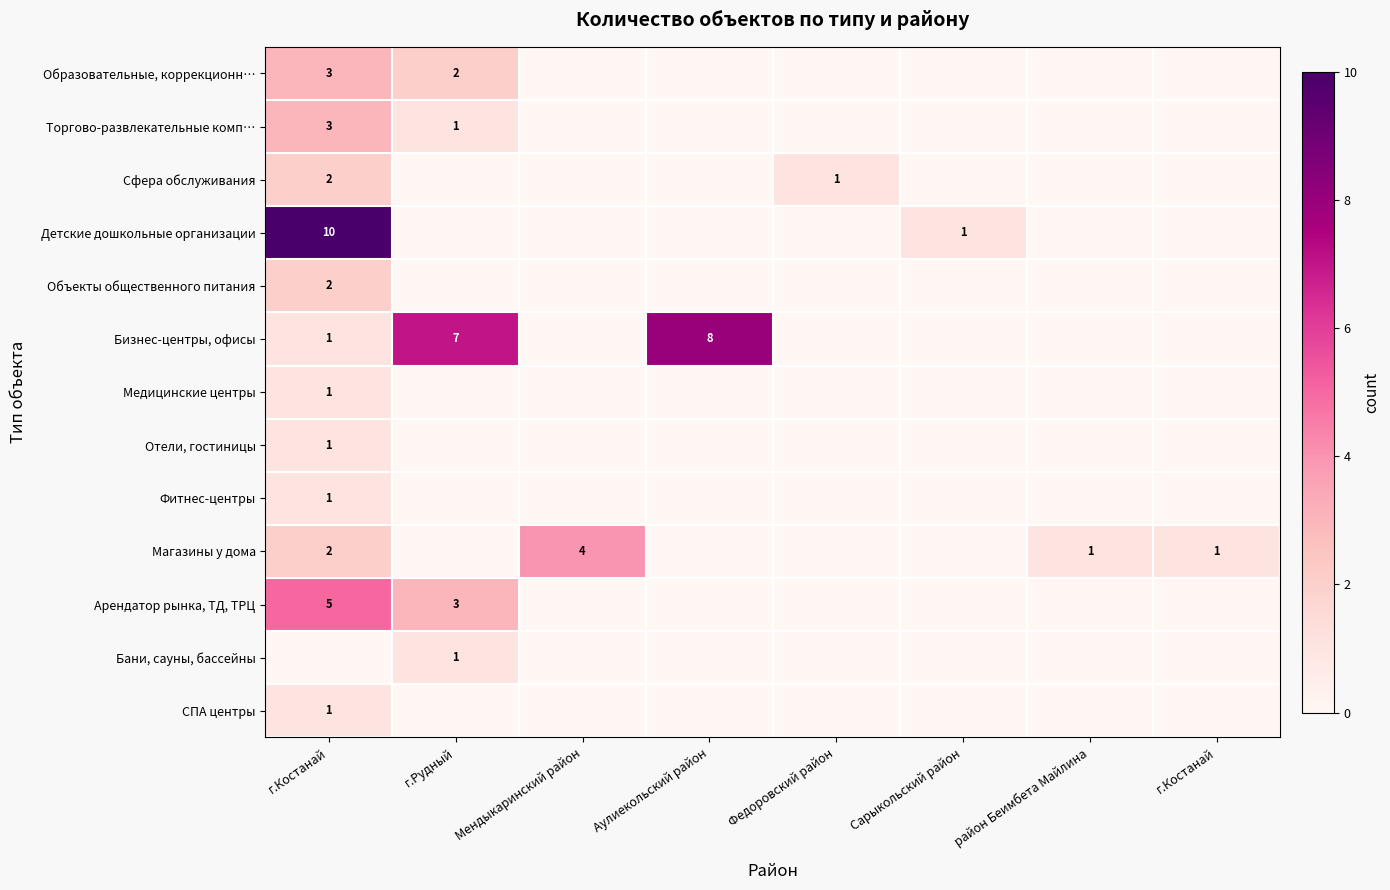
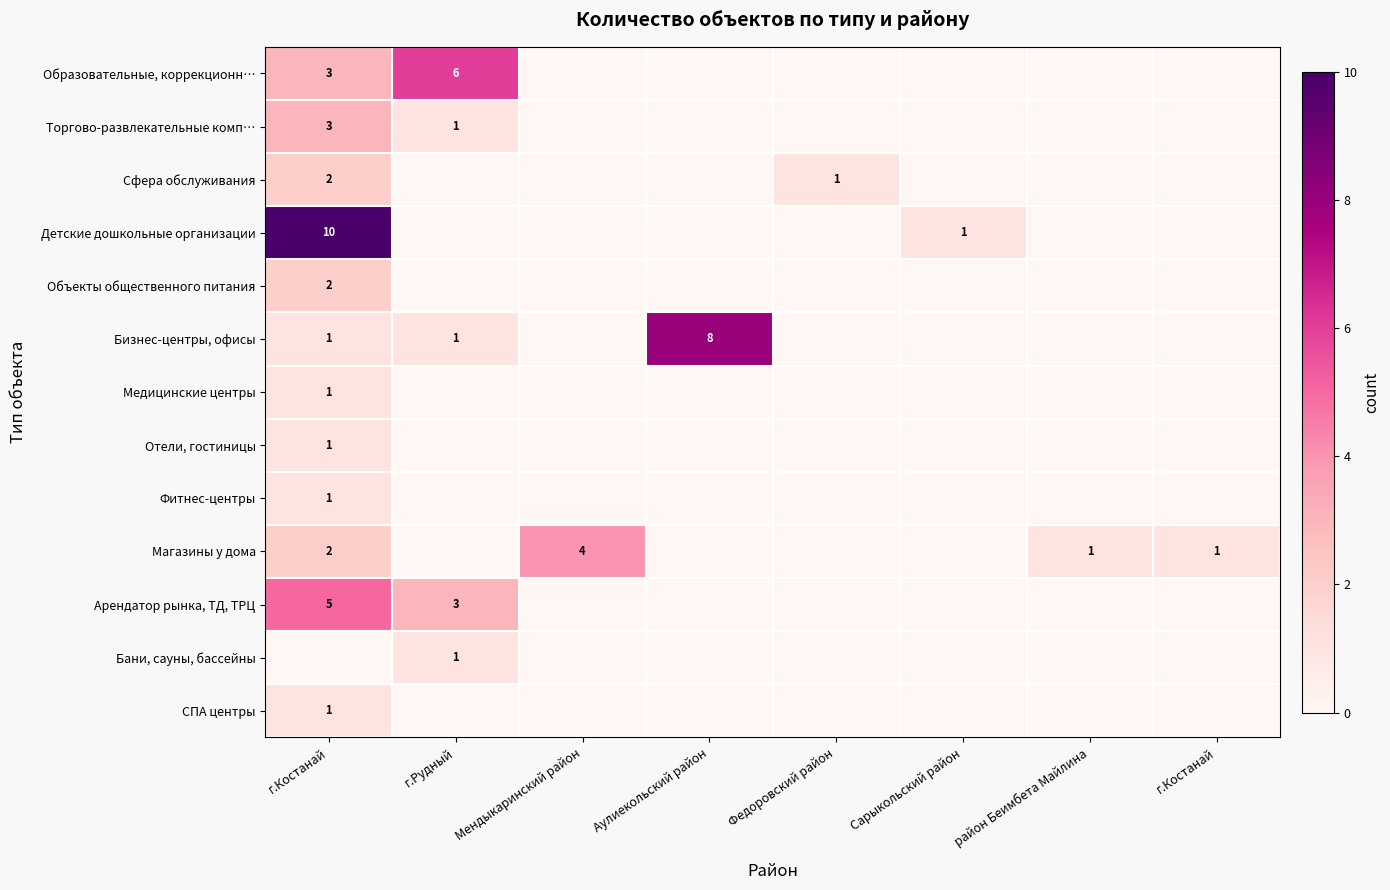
Образовательные, коррекционн…, г.Рудный: 2 -> 6
Бизнес-центры, офисы, г.Рудный: 7 -> 1
